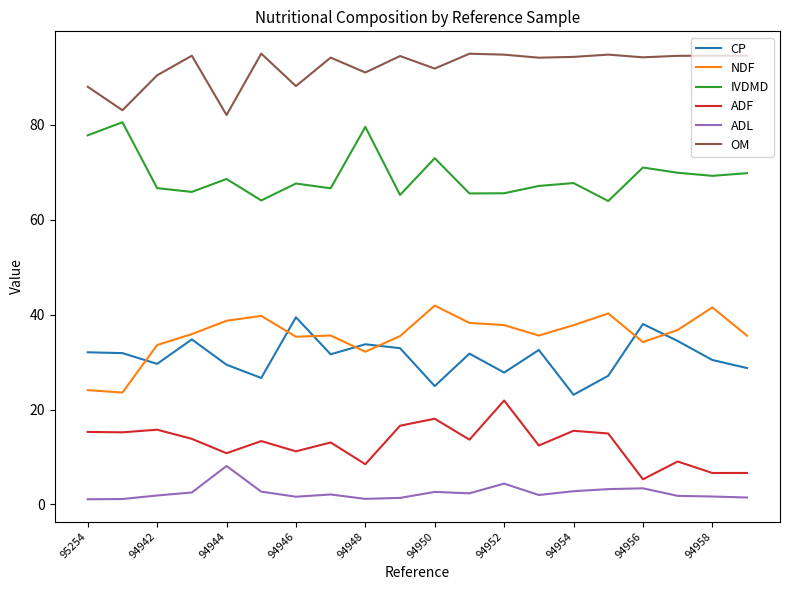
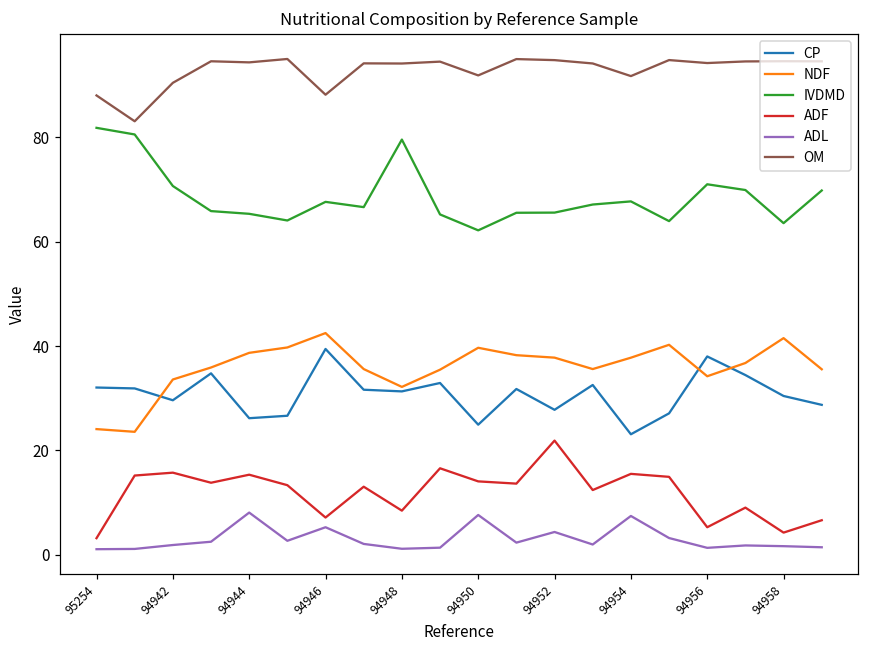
IVDMD, 95254: 78 -> 82
ADF, 95254: 15 -> 3
IVDMD, 94942: 67 -> 71
CP, 94944: 29 -> 26
IVDMD, 94944: 69 -> 65
ADF, 94944: 11 -> 15
OM, 94944: 82 -> 94
NDF, 94946: 35 -> 43
ADF, 94946: 11 -> 7
ADL, 94946: 2 -> 5
CP, 94948: 34 -> 31
OM, 94948: 91 -> 94
NDF, 94950: 42 -> 40
IVDMD, 94950: 73 -> 62
ADF, 94950: 18 -> 14
ADL, 94950: 3 -> 8
ADL, 94954: 3 -> 7
OM, 94954: 94 -> 92
ADL, 94956: 3 -> 1
IVDMD, 94958: 69 -> 64
ADF, 94958: 7 -> 4
